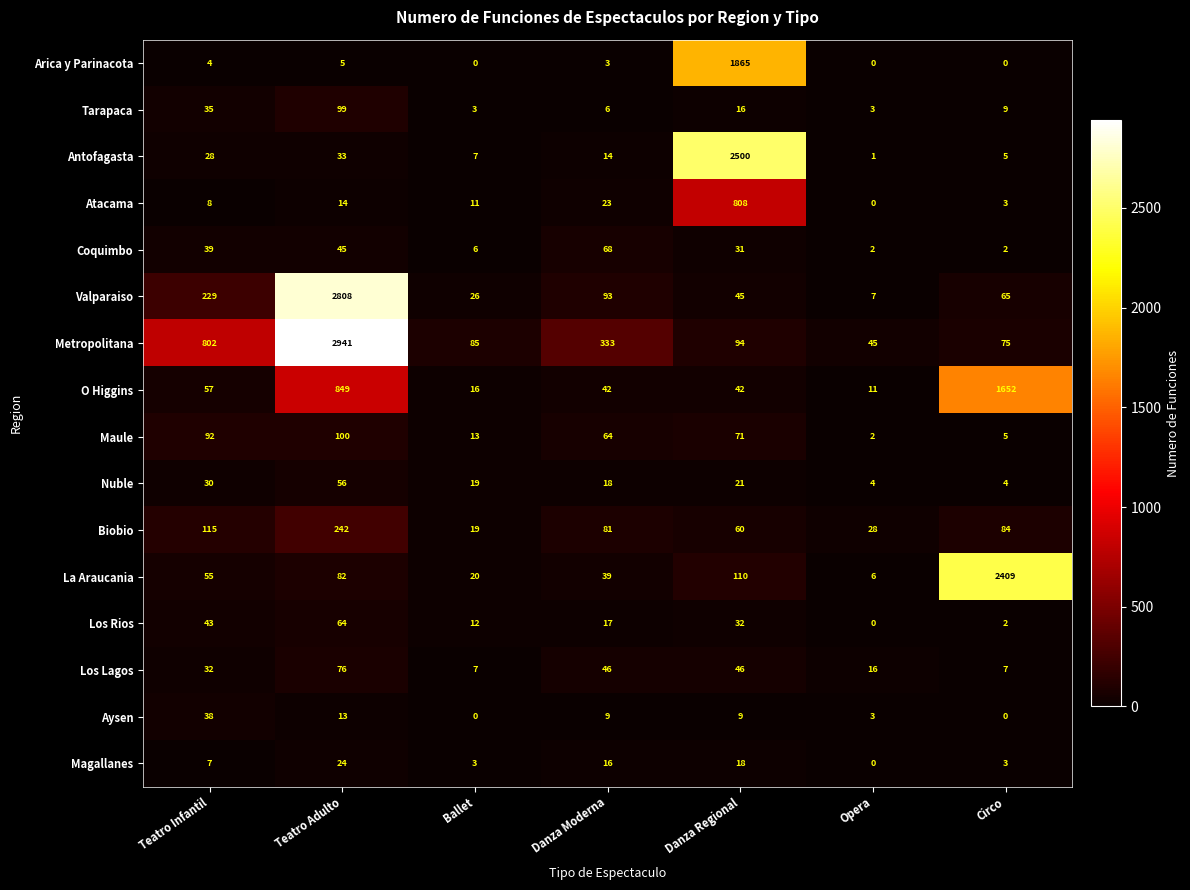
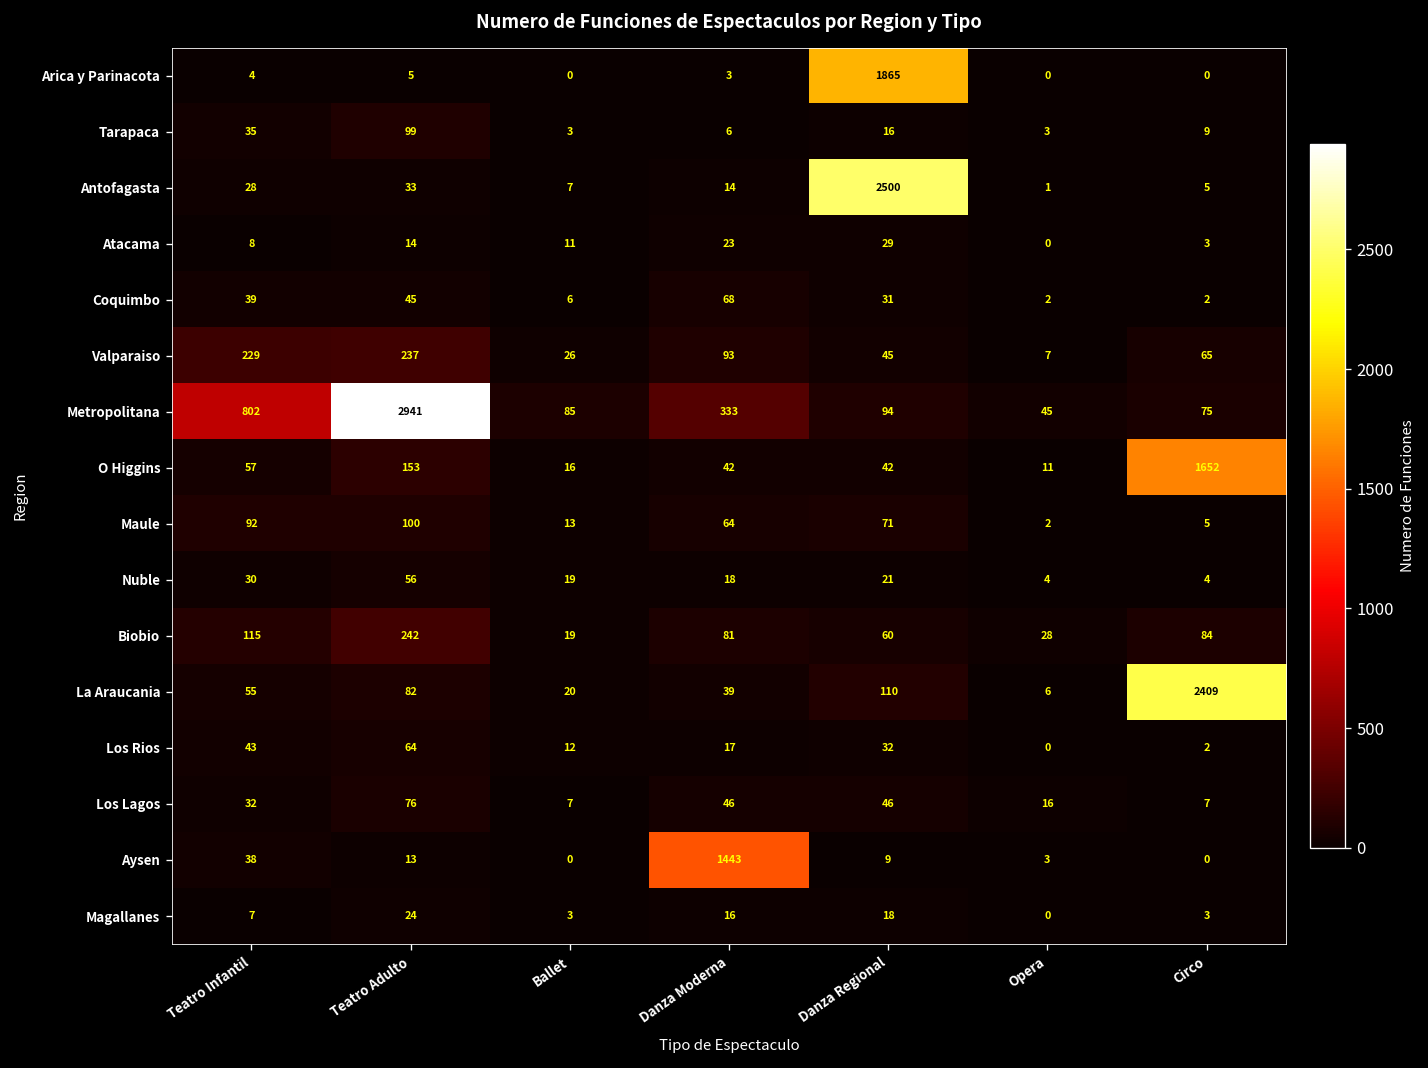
Atacama, Danza Regional: 808 -> 29
Valparaiso, Teatro Adulto: 2808 -> 237
O Higgins, Teatro Adulto: 849 -> 153
Aysen, Danza Moderna: 9 -> 1443
